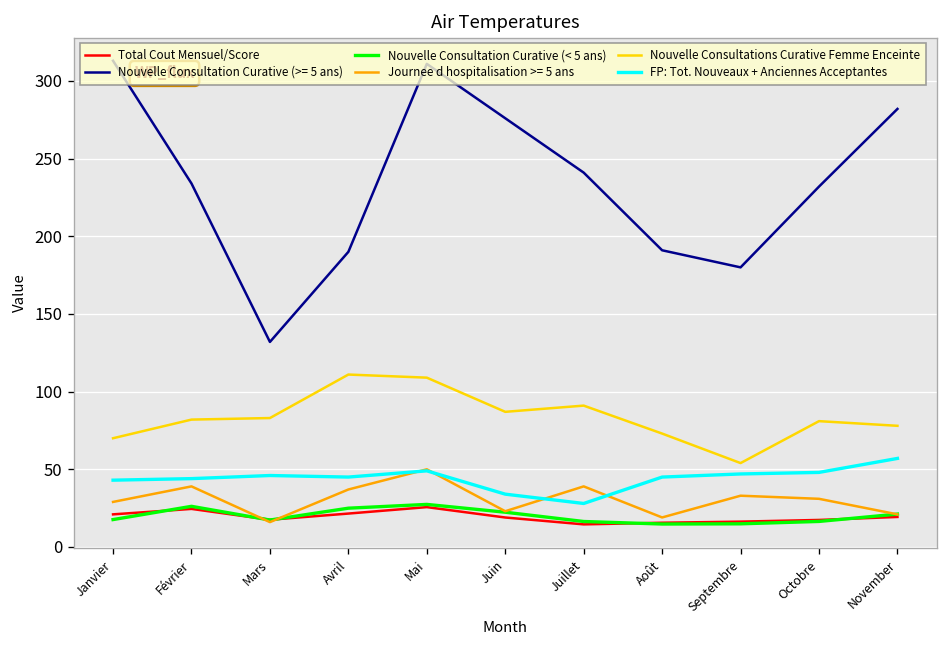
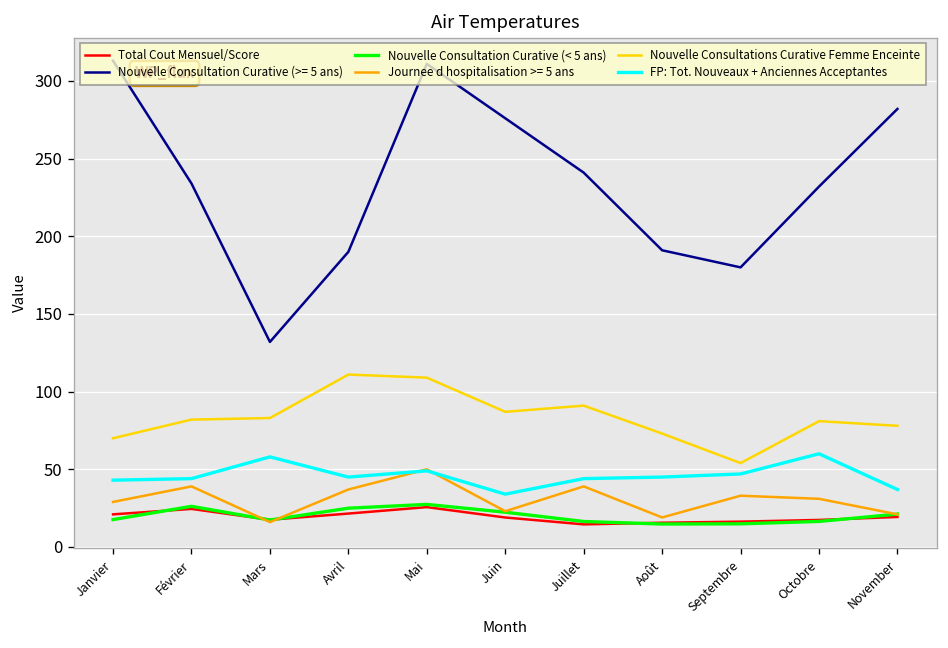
FP: Tot. Nouveaux + Anciennes Acceptantes, Mars: 46 -> 58
FP: Tot. Nouveaux + Anciennes Acceptantes, Juillet: 28 -> 44
FP: Tot. Nouveaux + Anciennes Acceptantes, Octobre: 48 -> 60
FP: Tot. Nouveaux + Anciennes Acceptantes, November: 57 -> 37
